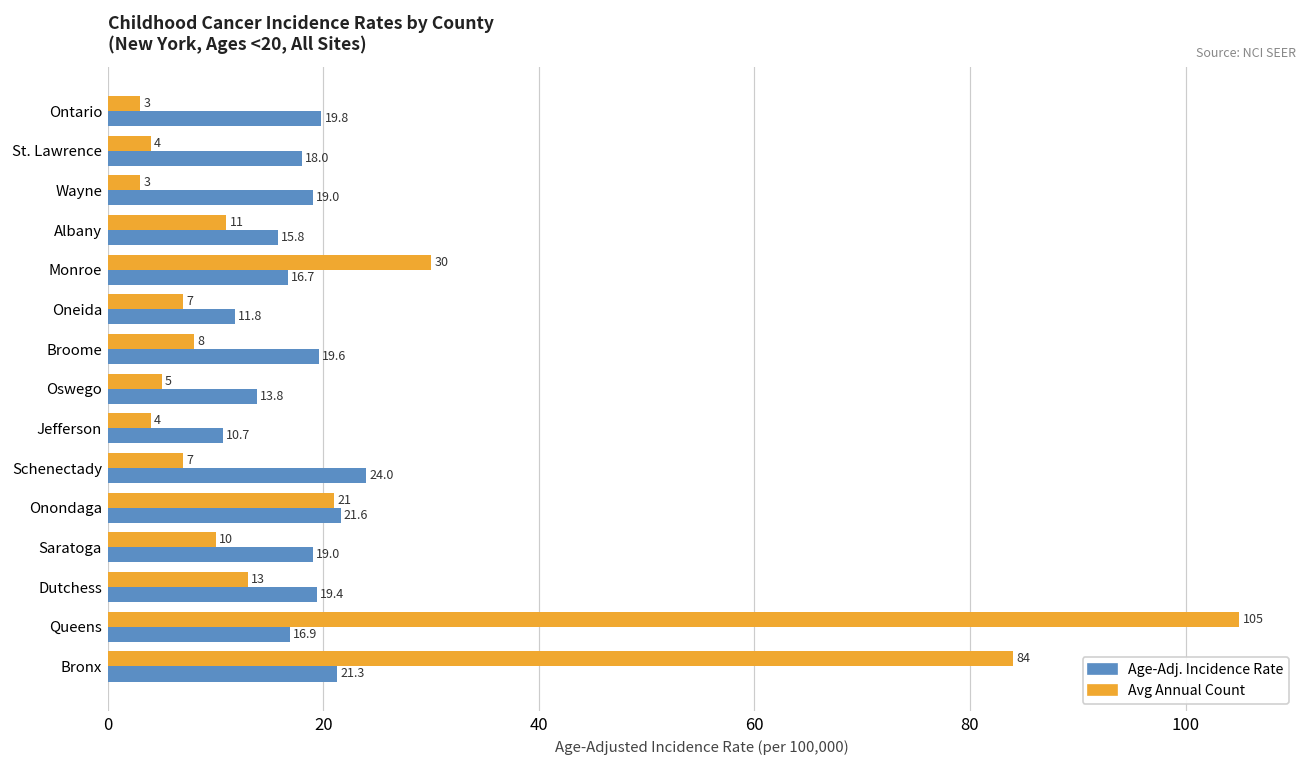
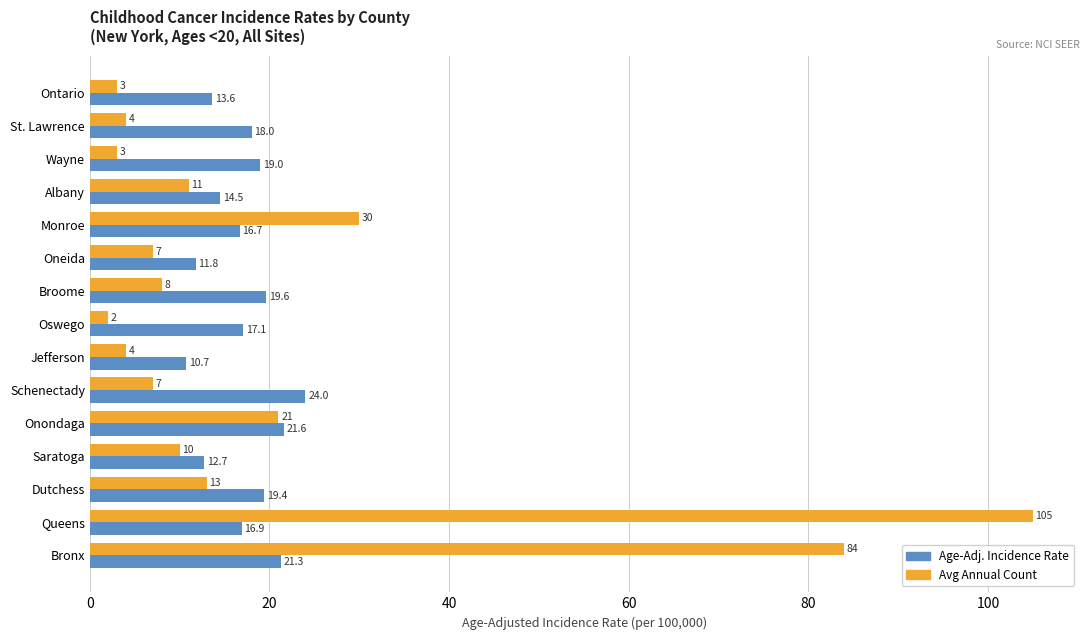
Age-Adj. Incidence Rate, Ontario: 19.8 -> 13.6
Age-Adj. Incidence Rate, Albany: 15.8 -> 14.5
Avg Annual Count, Oswego: 5 -> 2
Age-Adj. Incidence Rate, Oswego: 13.8 -> 17.1
Age-Adj. Incidence Rate, Saratoga: 19.0 -> 12.7
